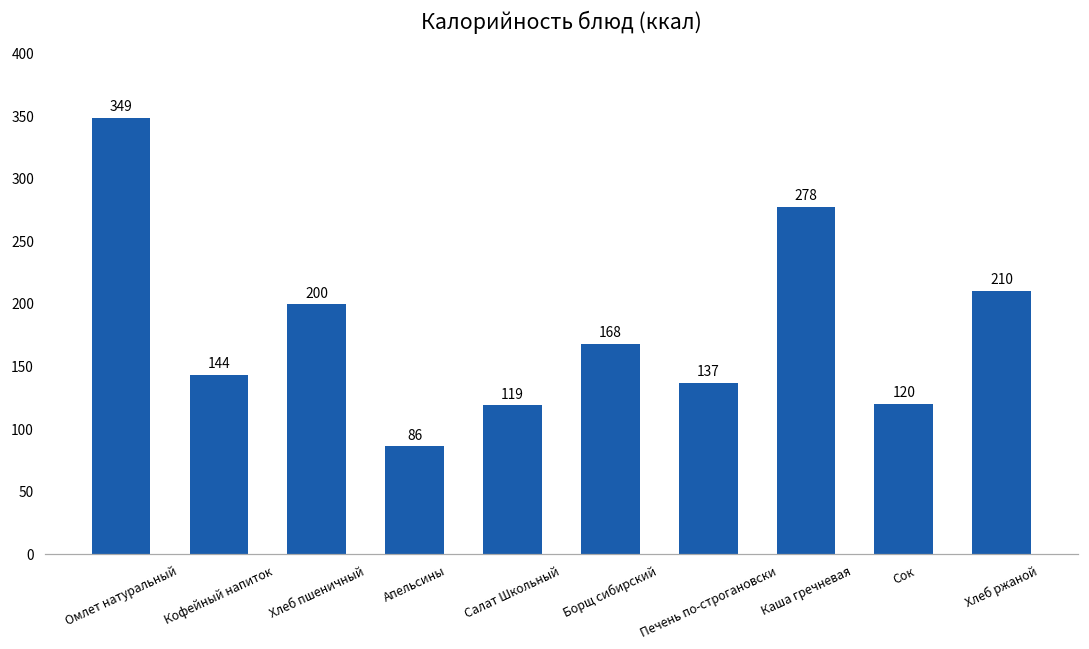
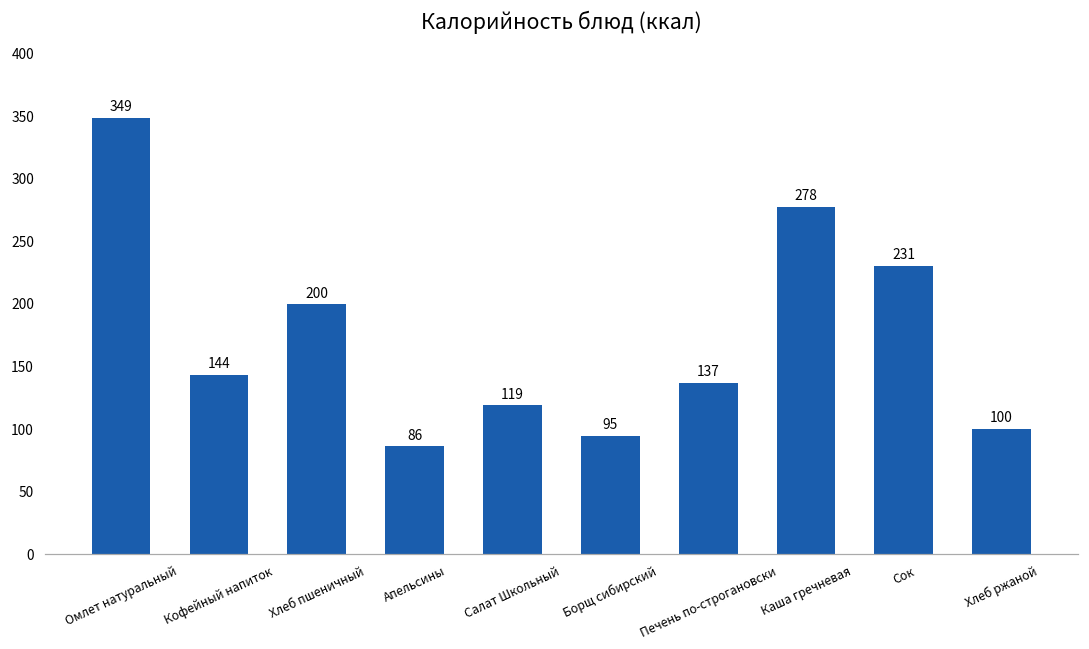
Борщ сибирский: 168 -> 95
Сок: 120 -> 231
Хлеб ржаной: 210 -> 100
